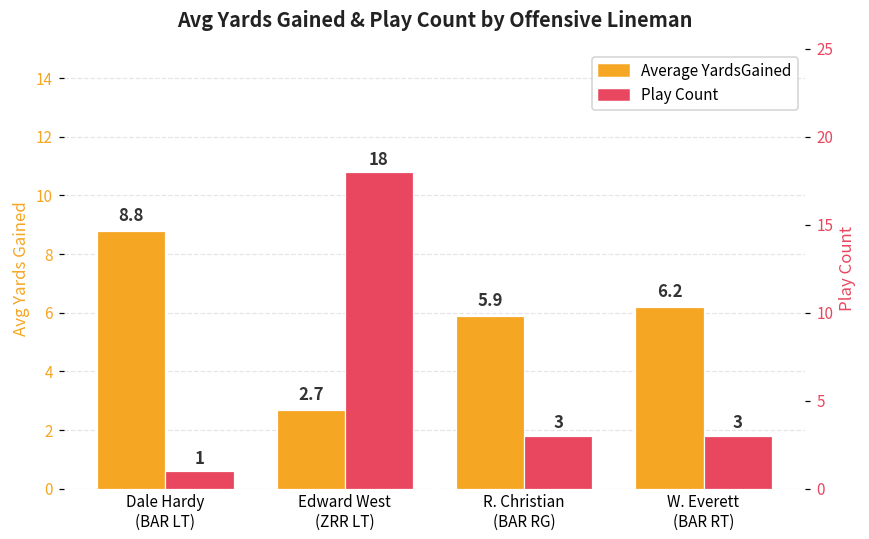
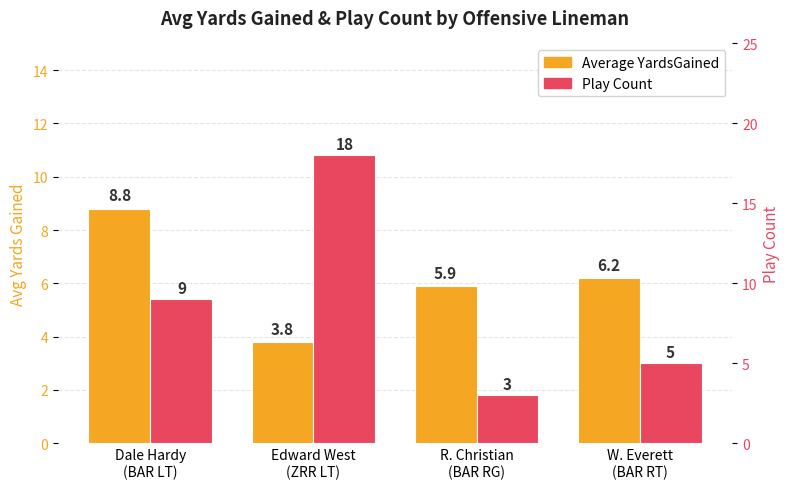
Average YardsGained, Edward West (ZRR LT): 2.7 -> 3.8
Play Count, Dale Hardy (BAR LT): 1 -> 9
Play Count, W. Everett (BAR RT): 3 -> 5
